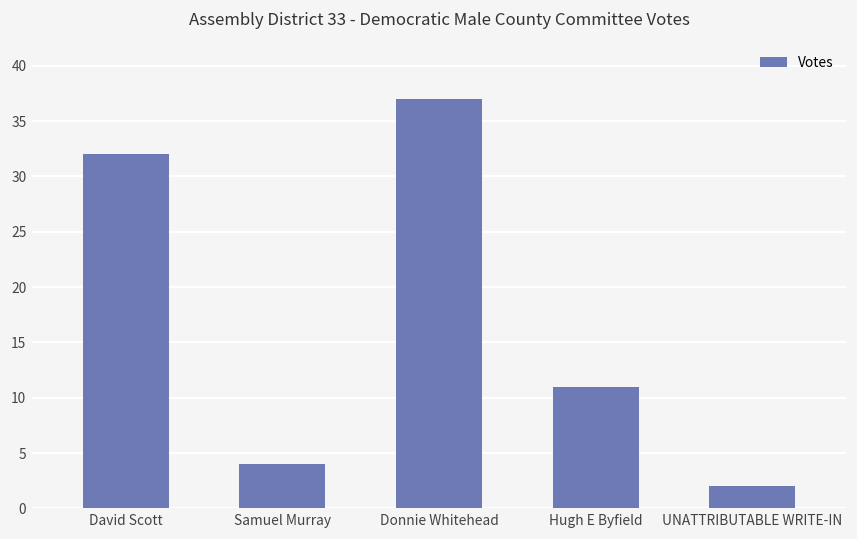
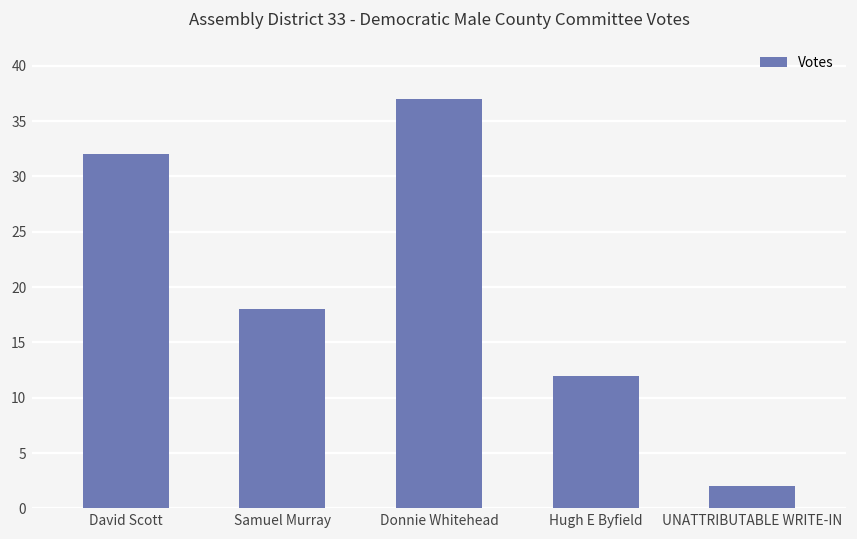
Samuel Murray: 4 -> 18
Hugh E Byfield: 11 -> 12
